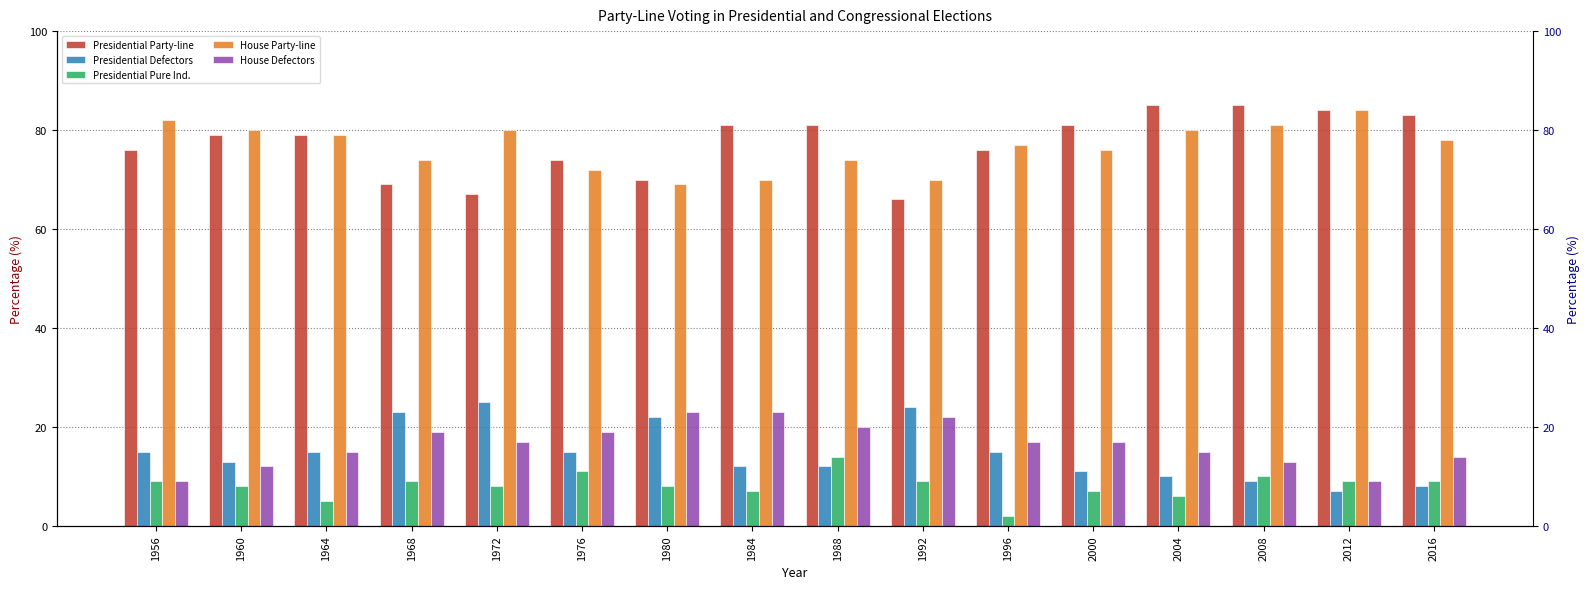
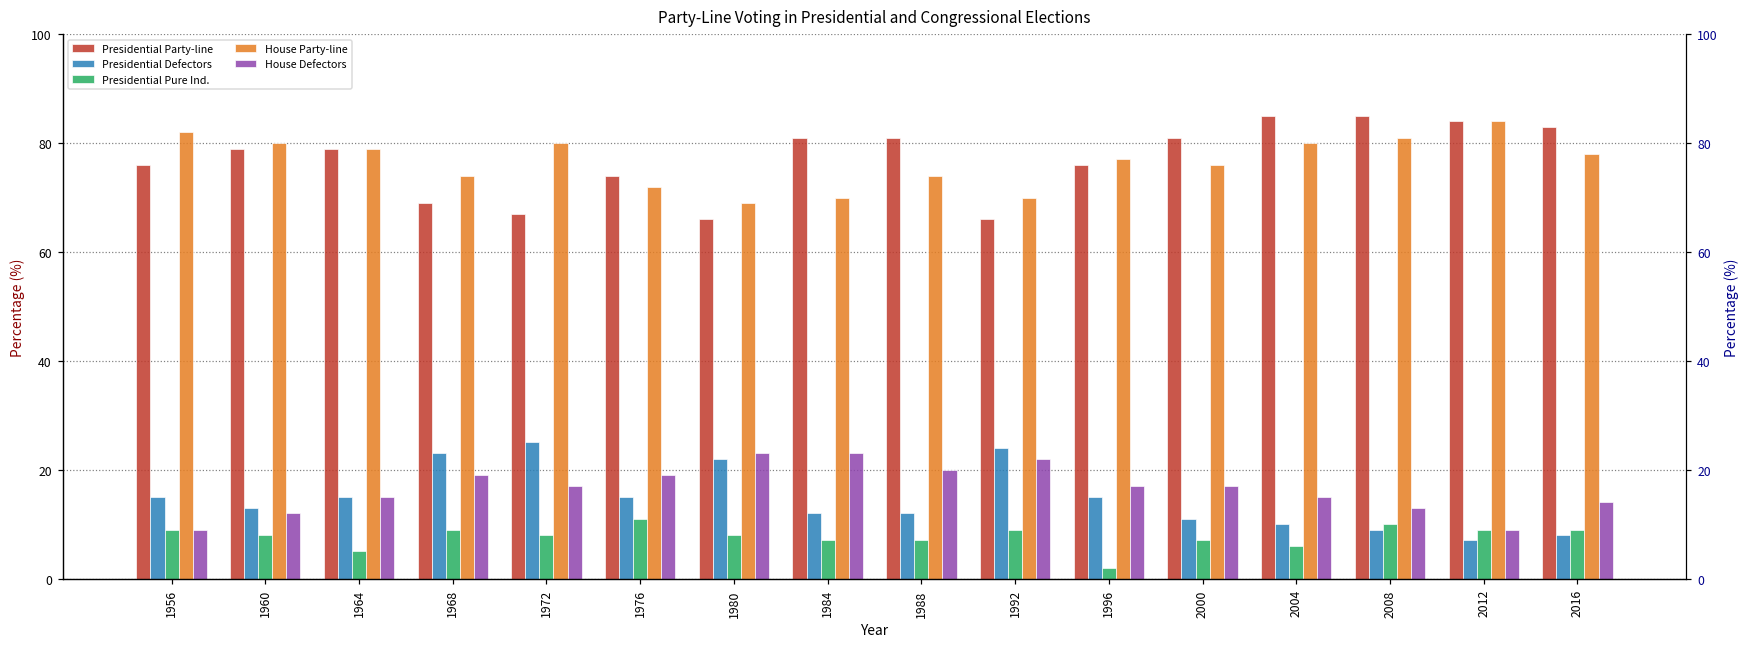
Presidential Party-line, 1980: 70 -> 66
Presidential Pure Ind., 1988: 14 -> 7
